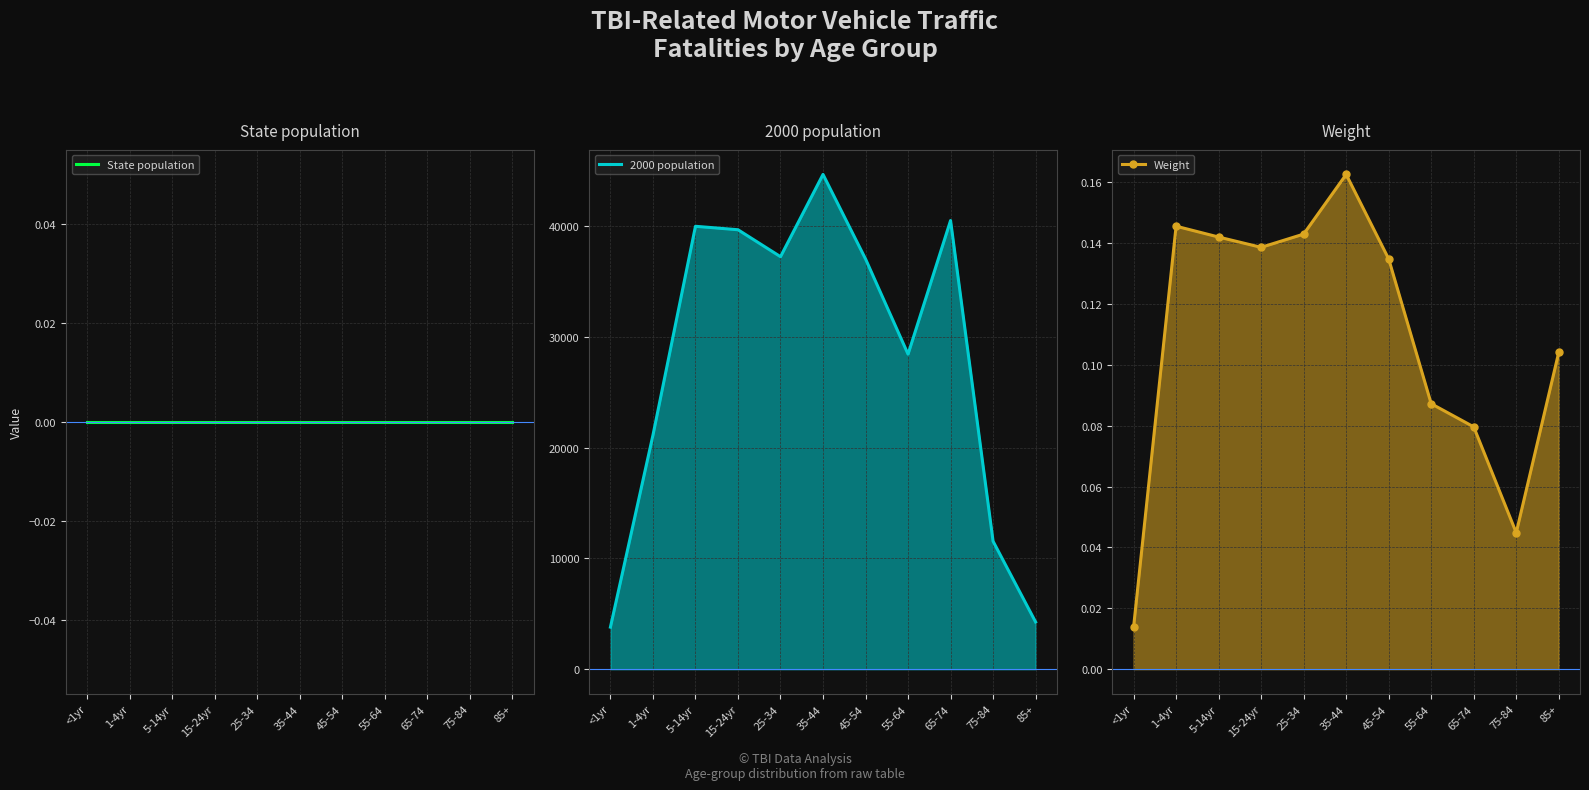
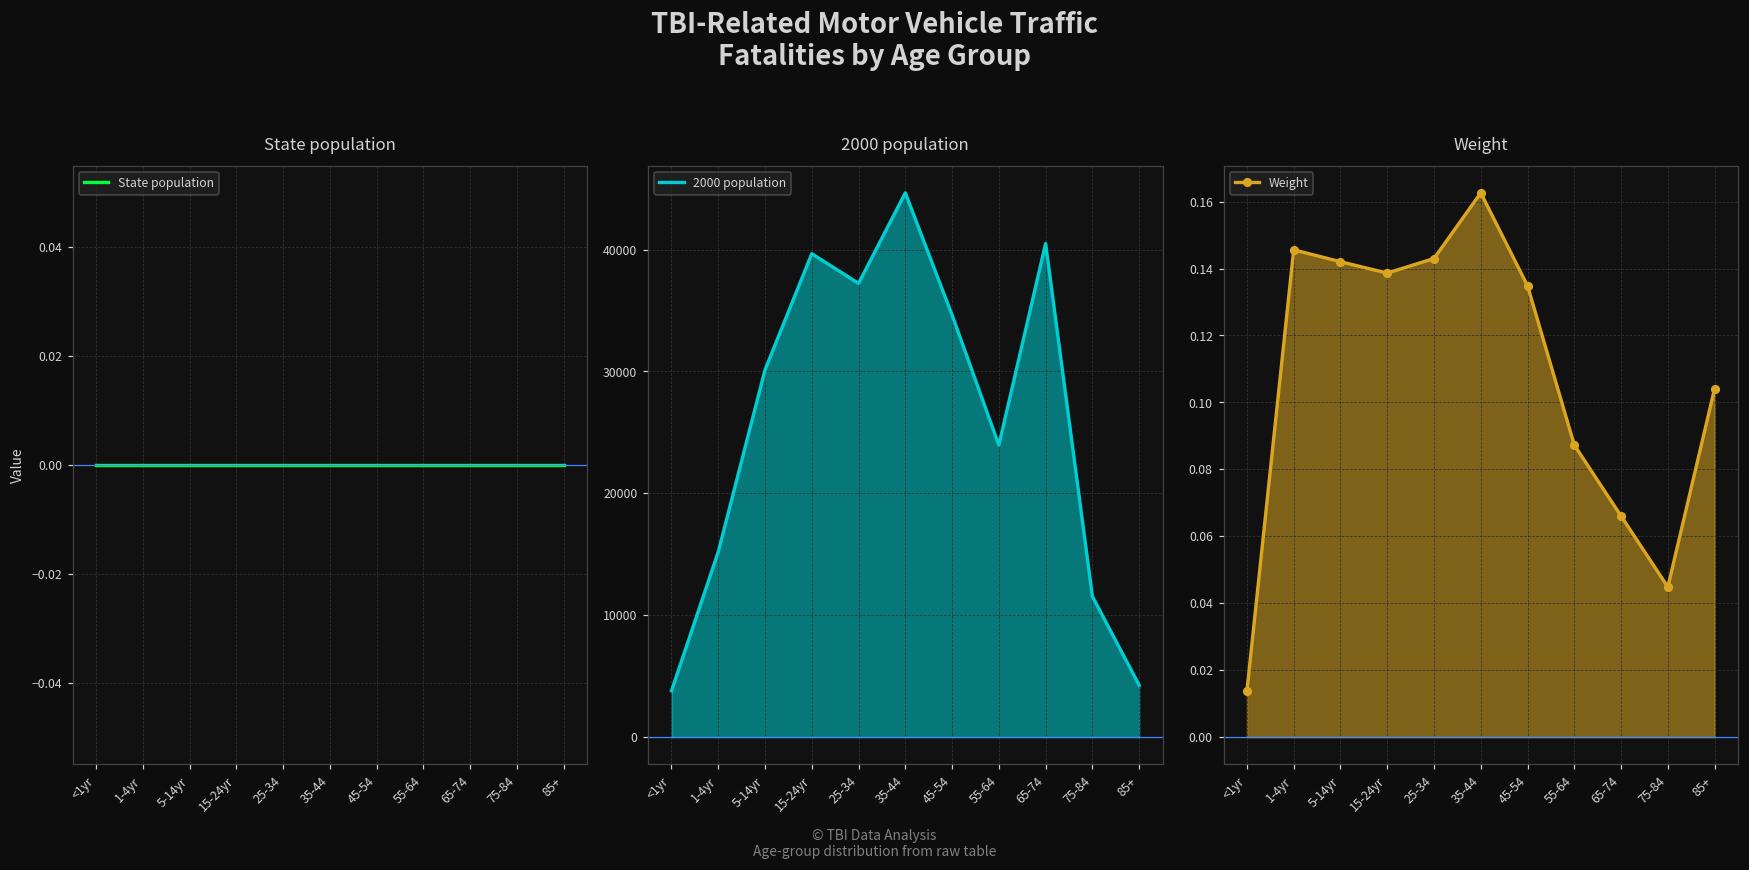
2000 population, 1-4yr: 21100 -> 15200
2000 population, 5-14yr: 40000 -> 30100
2000 population, 45-54: 37000 -> 34600
2000 population, 55-64: 28400 -> 24000
Weight, 65-74: 0.080 -> 0.066
